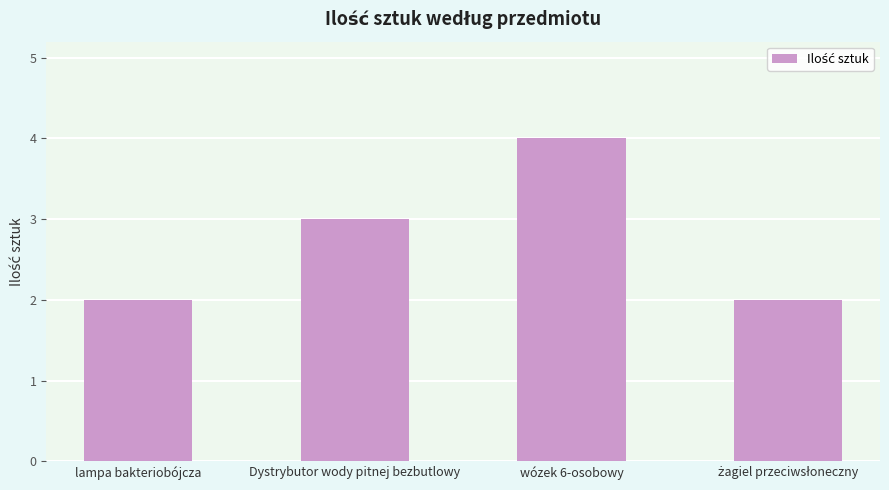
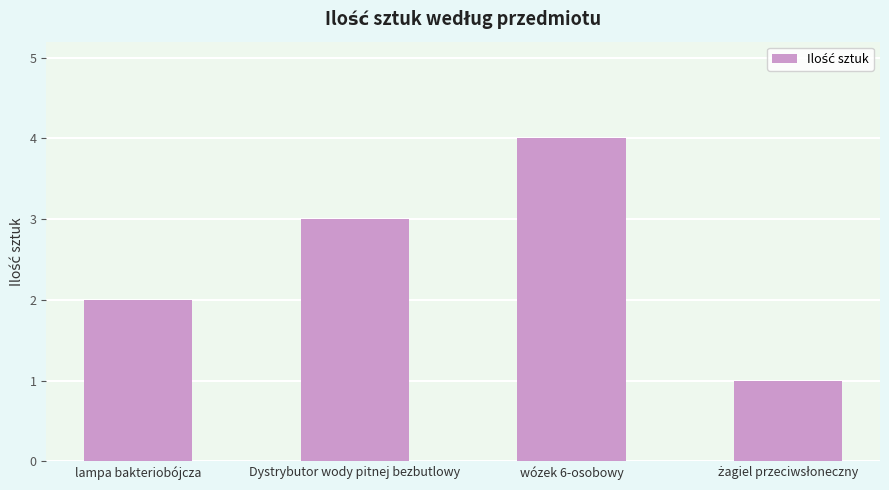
żagiel przeciwsłoneczny: 2 -> 1
